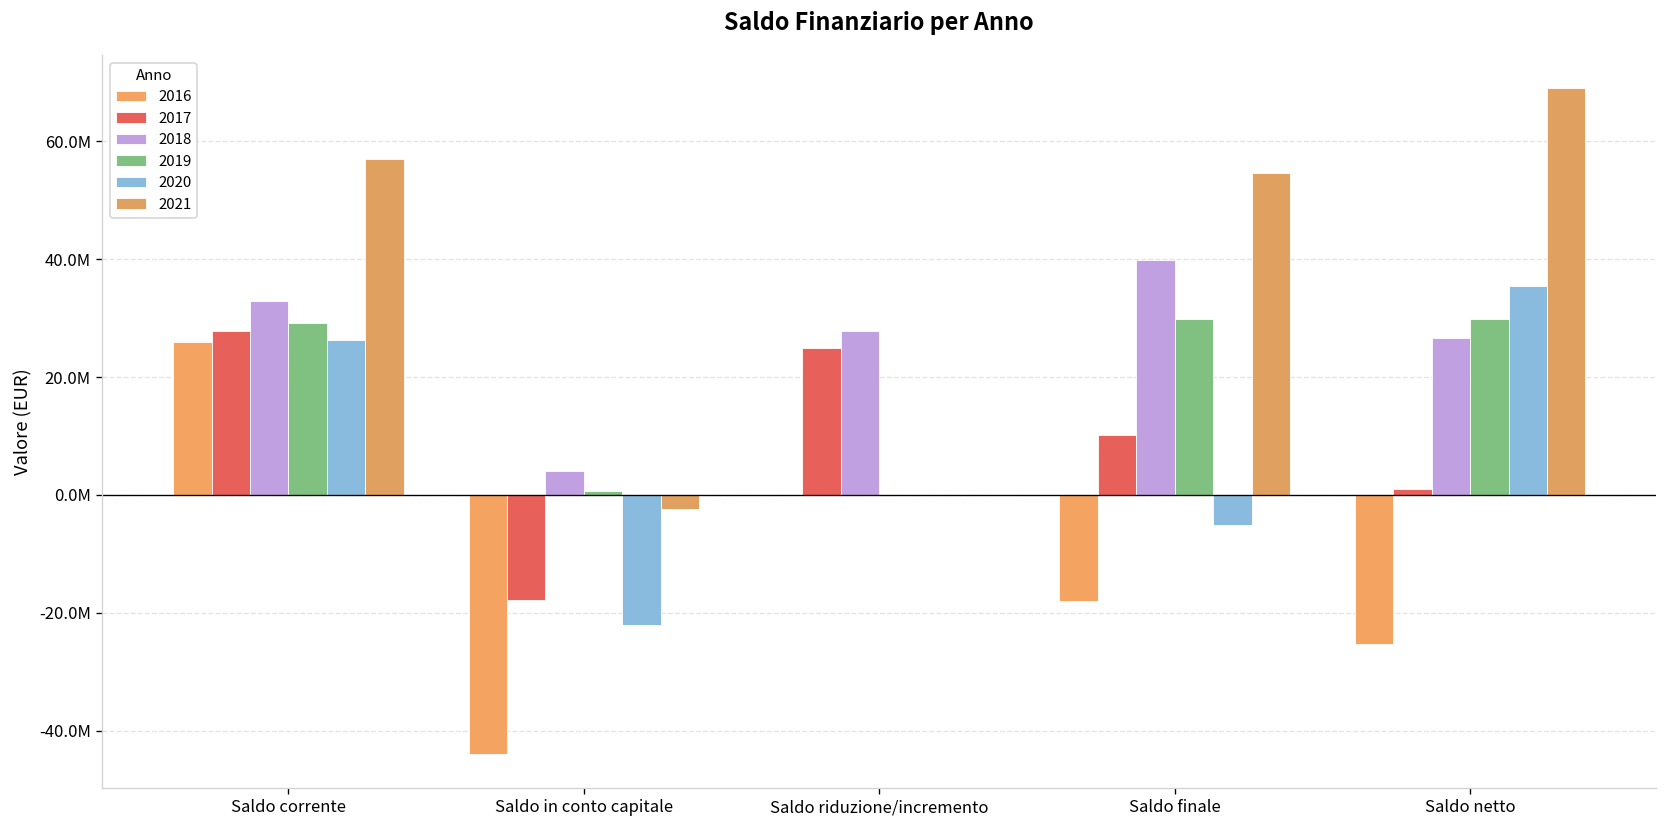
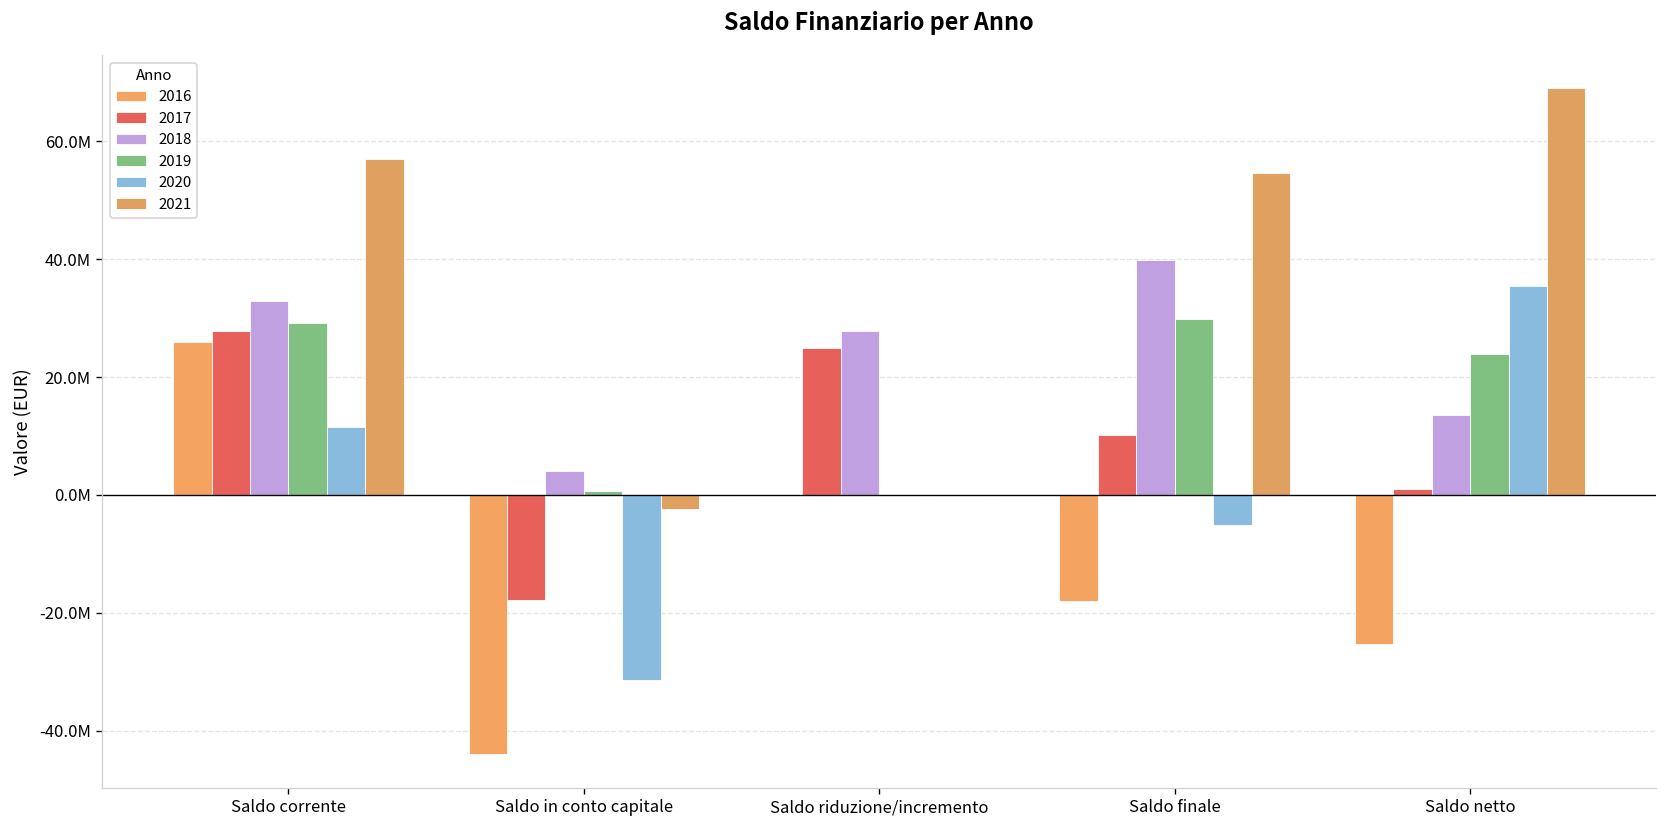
2020, Saldo corrente: 26000000 -> 12000000
2020, Saldo in conto capitale: -22000000 -> -31000000
2018, Saldo netto: 27000000 -> 13000000
2019, Saldo netto: 30000000 -> 24000000
